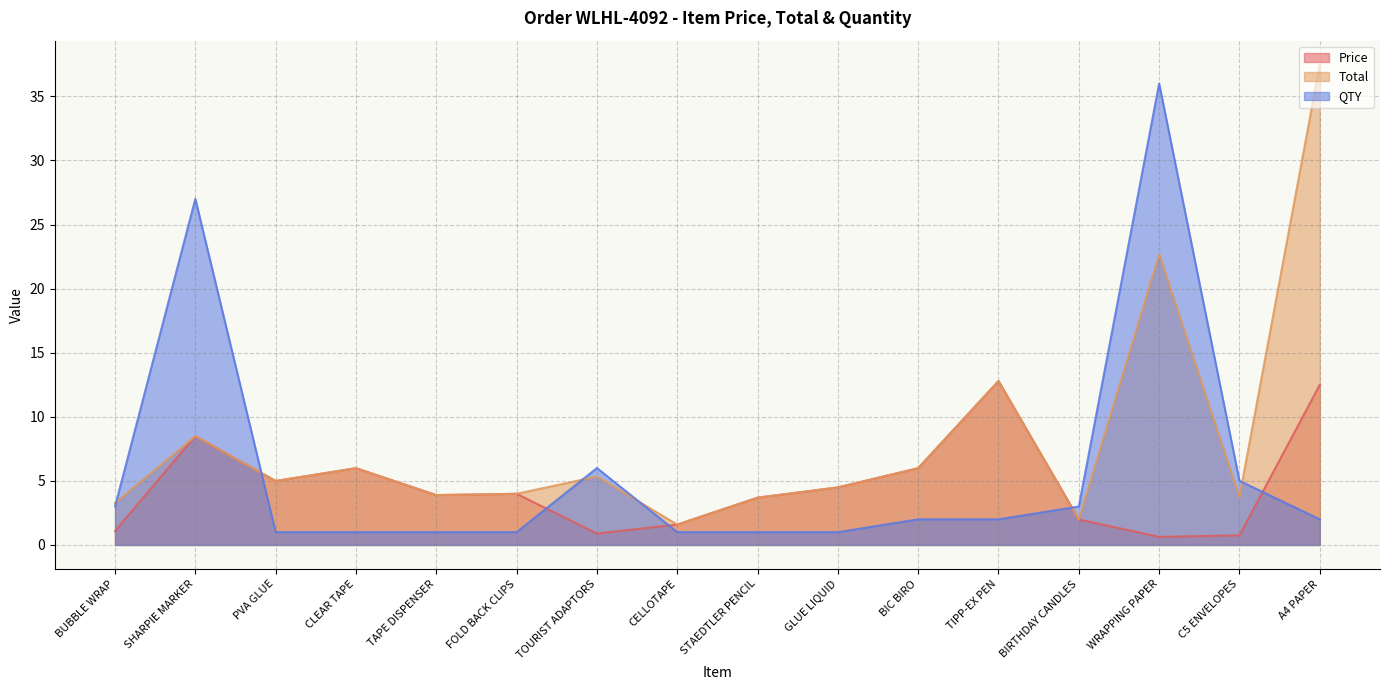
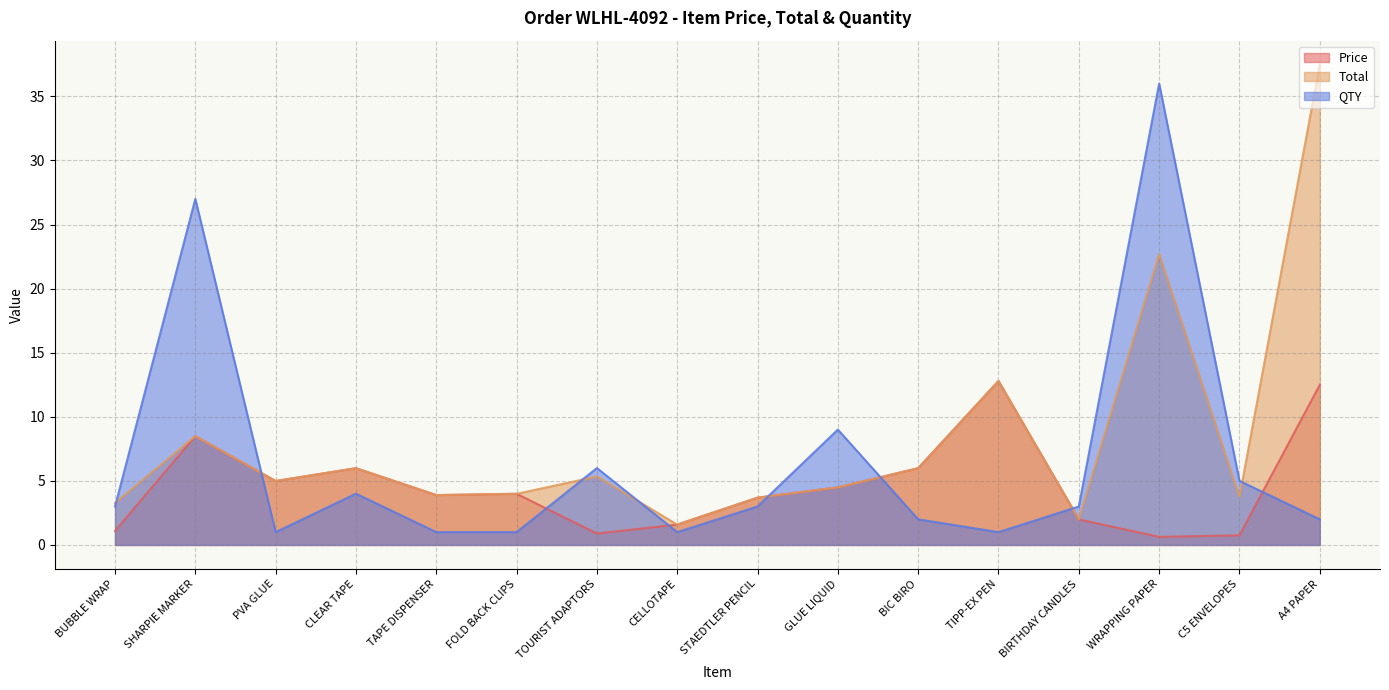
QTY, CLEAR TAPE: 1 -> 4
QTY, STAEDTLER PENCIL: 1 -> 3
QTY, GLUE LIQUID: 1 -> 9
QTY, TIPP-EX PEN: 2 -> 1
